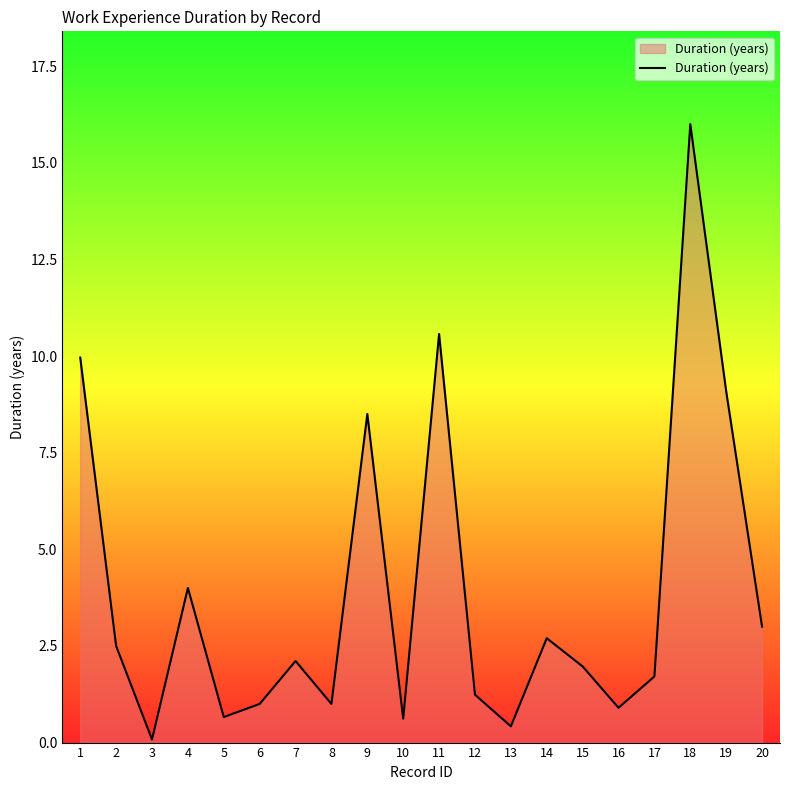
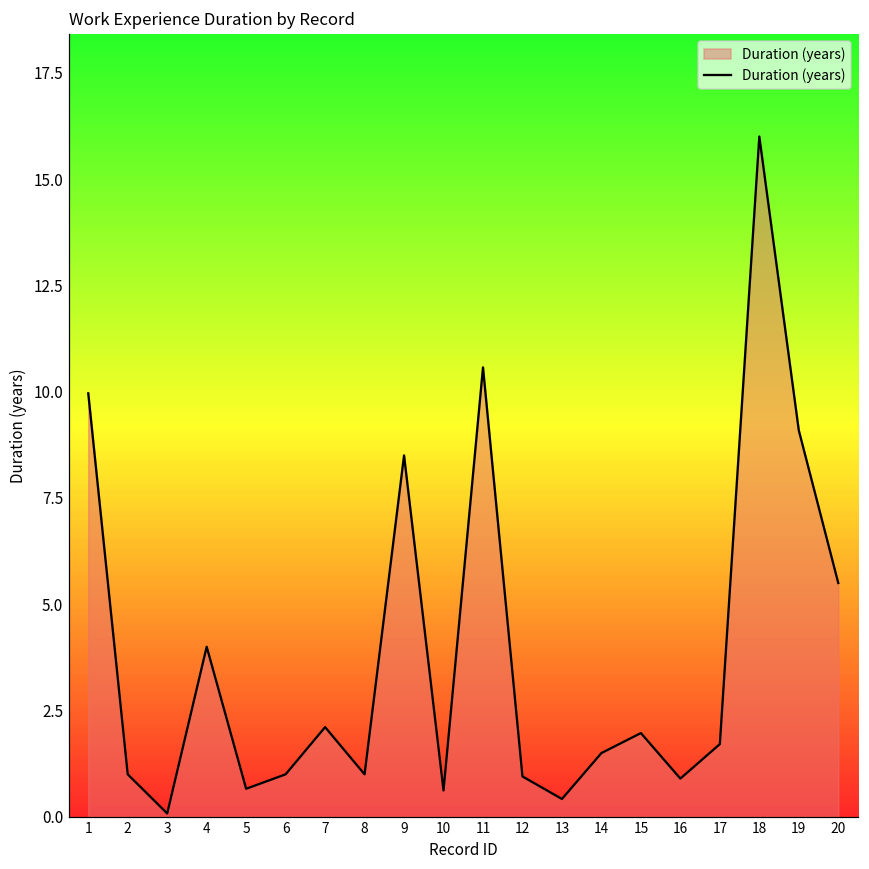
2: 2.5 -> 1.0
12: 1.2 -> 1.0
14: 2.7 -> 1.5
20: 3.0 -> 5.5
